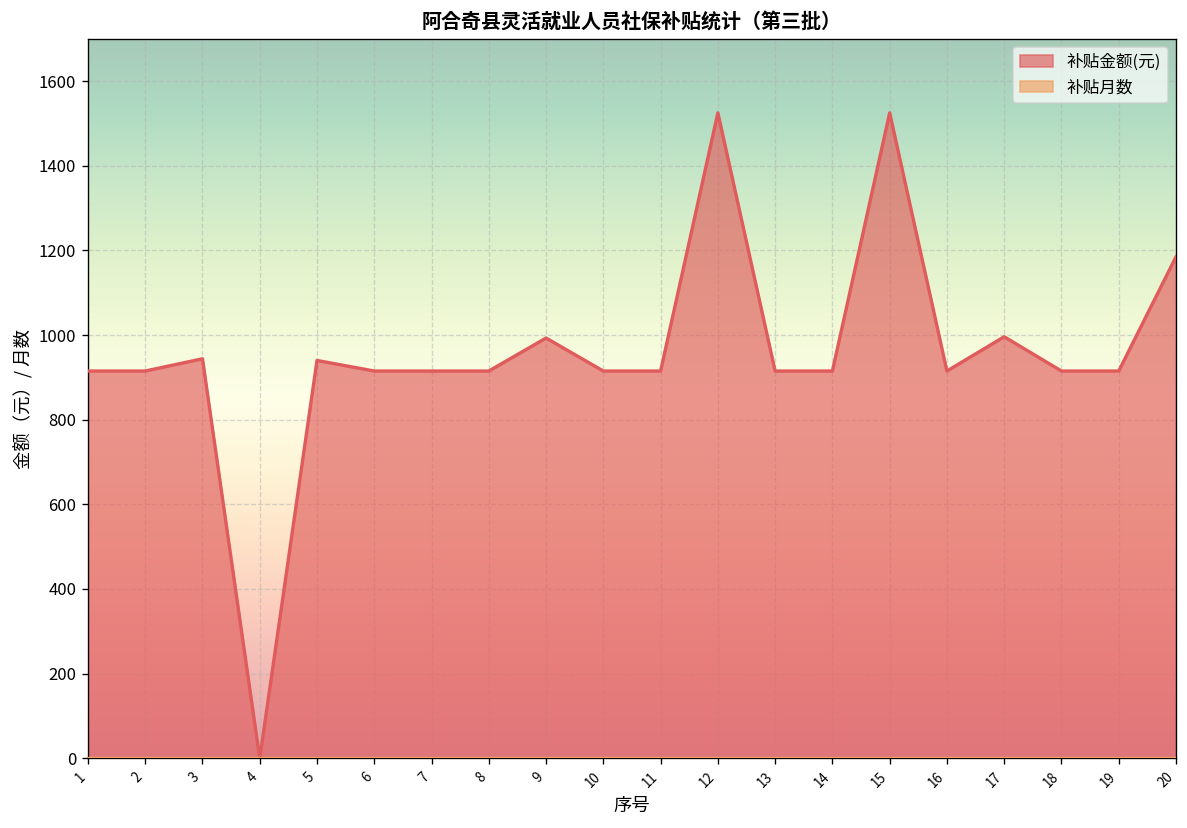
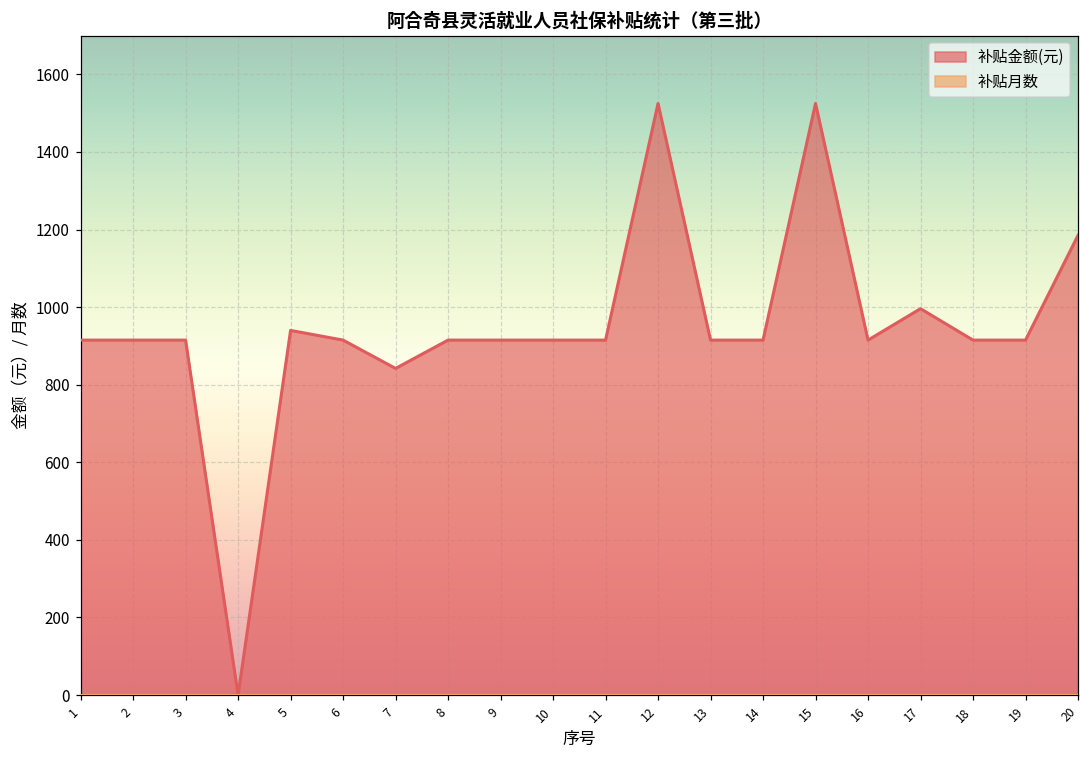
补贴金额(元), 3: 940 -> 920
补贴金额(元), 7: 920 -> 840
补贴金额(元), 9: 990 -> 920
